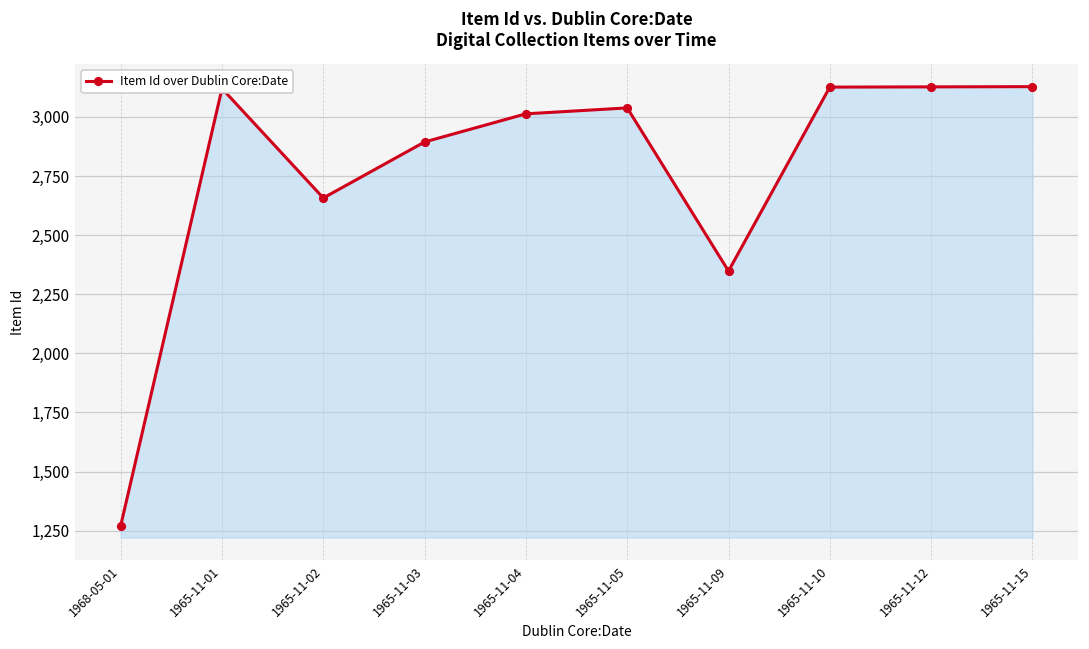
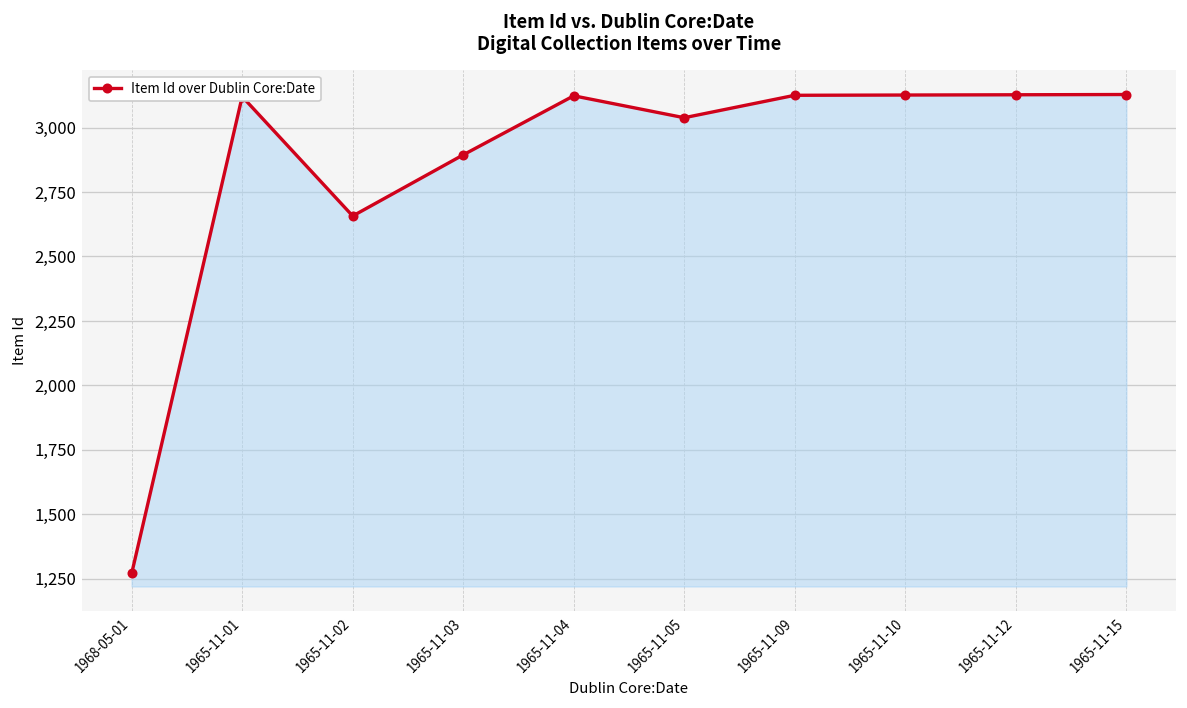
1965-11-04: 3,010 -> 3,120
1965-11-09: 2,350 -> 3,130
